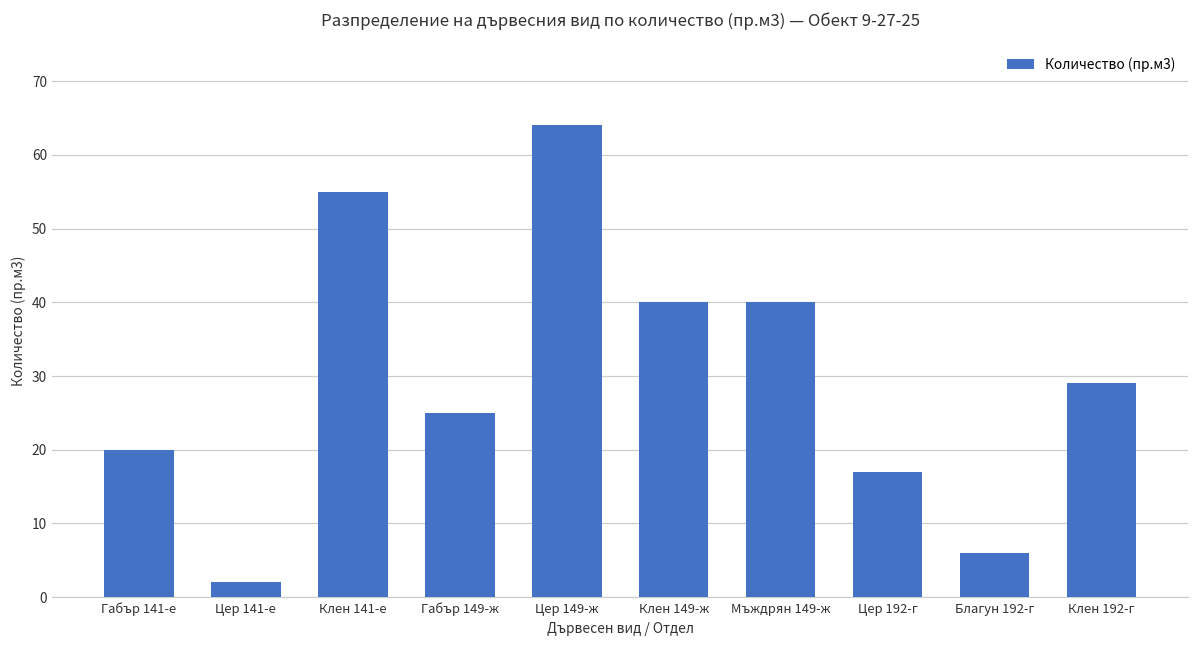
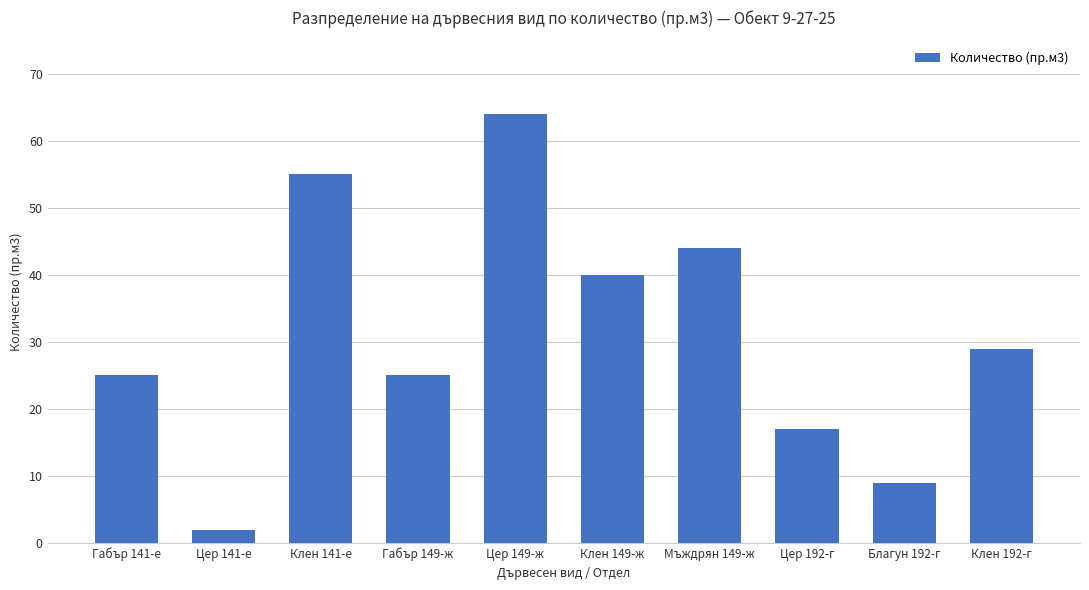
Габър 141-е: 20 -> 25
Мъждрян 149-ж: 40 -> 44
Благун 192-г: 6 -> 9
